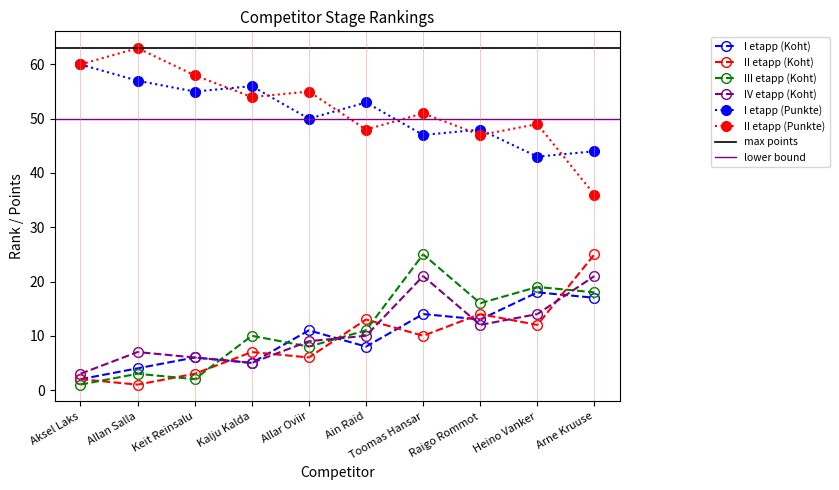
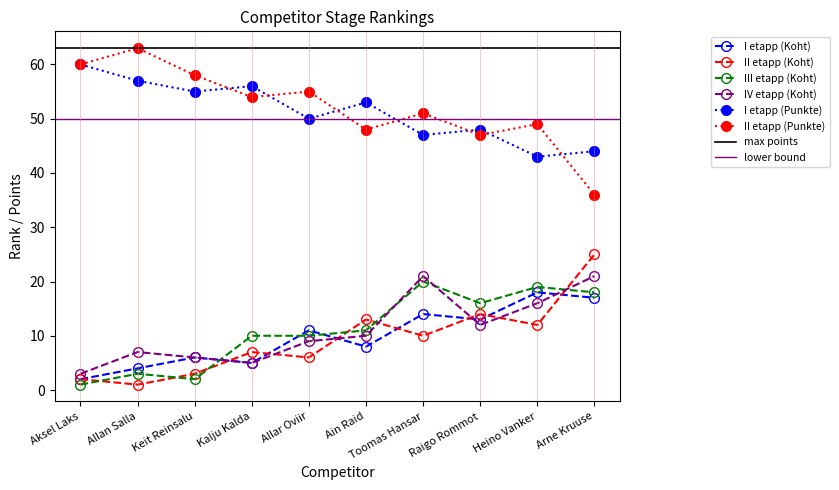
III etapp (Koht), Allar Oviir: 8 -> 10
III etapp (Koht), Toomas Hansar: 25 -> 20
IV etapp (Koht), Heino Vanker: 14 -> 16
